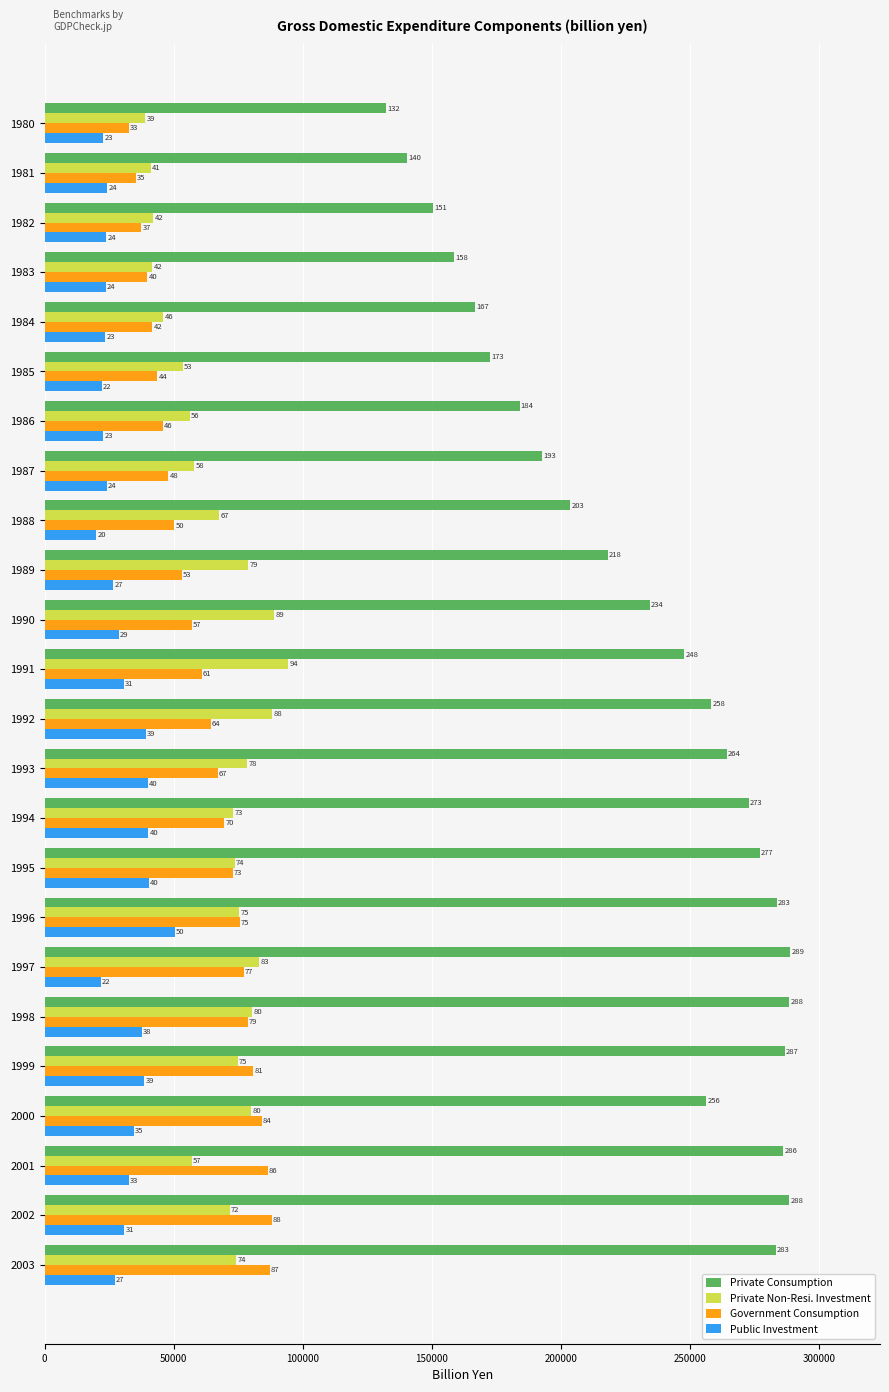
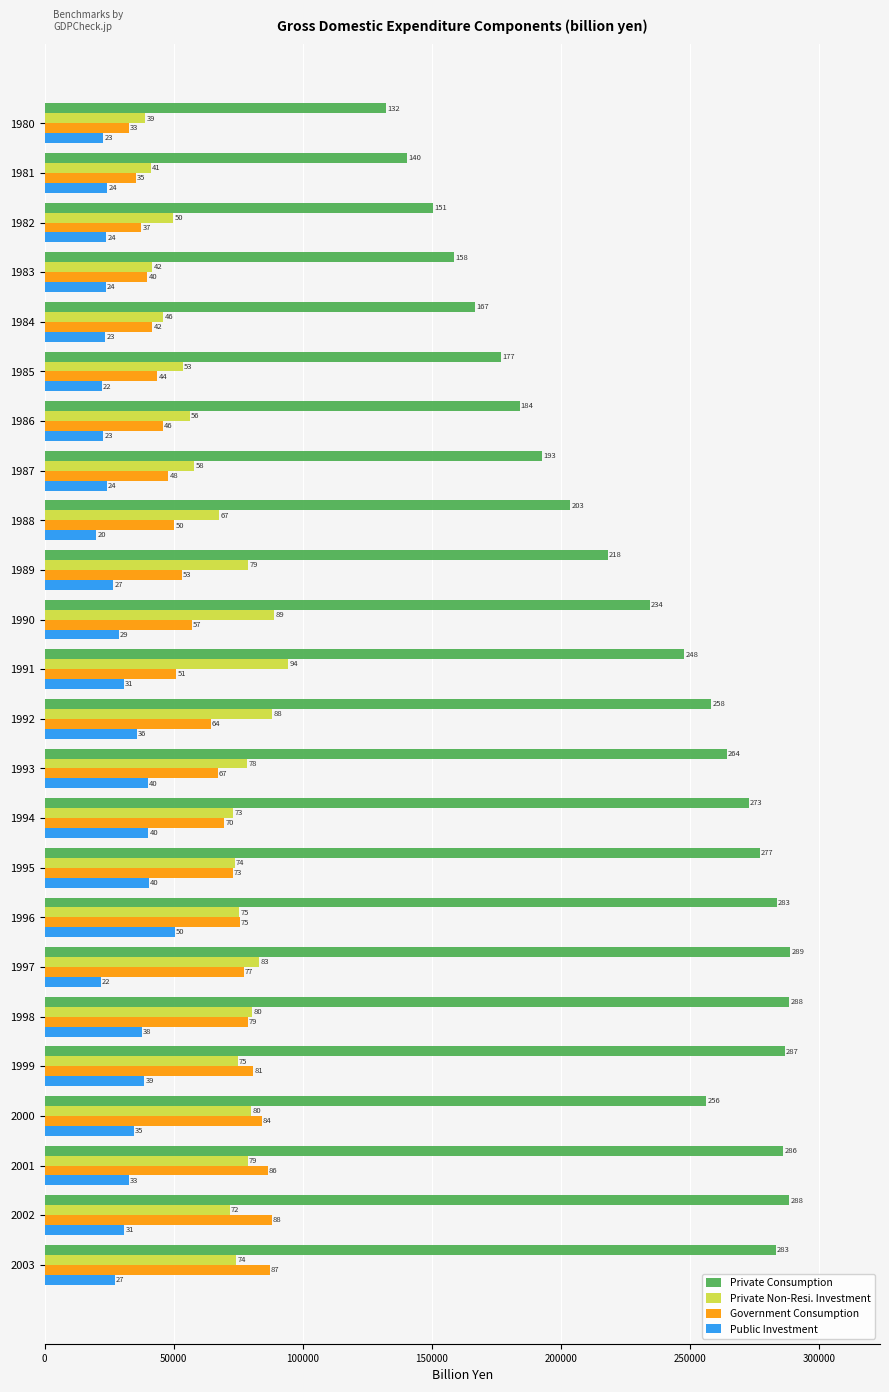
Private Non-Resi. Investment, 1982: 42 -> 50
Private Consumption, 1985: 173 -> 177
Government Consumption, 1991: 61 -> 51
Public Investment, 1992: 39 -> 36
Private Non-Resi. Investment, 2001: 57 -> 79
